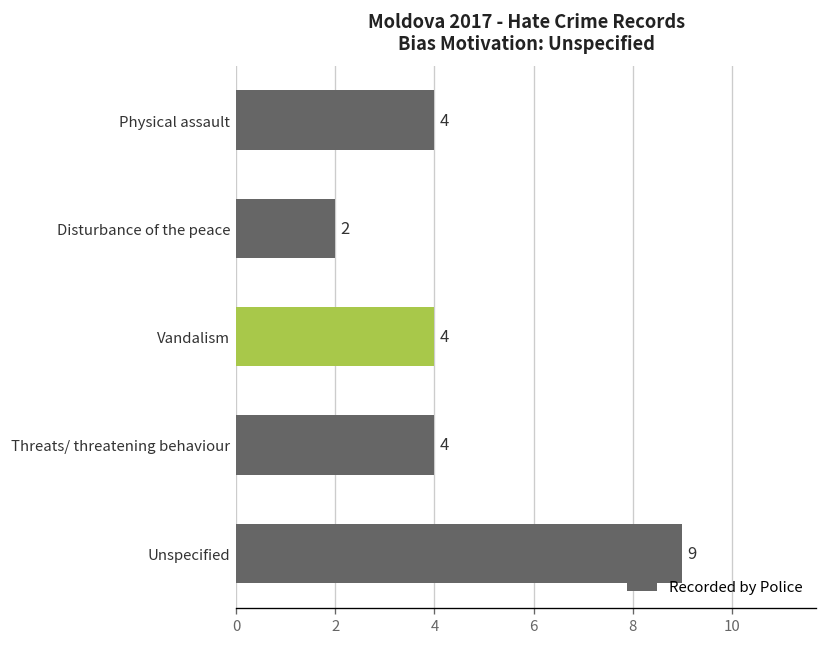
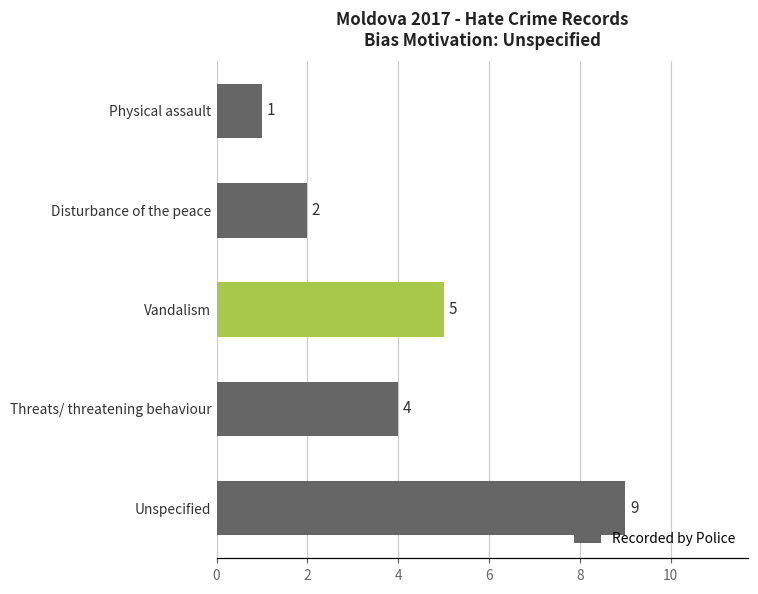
Physical assault: 4 -> 1
Vandalism: 4 -> 5
